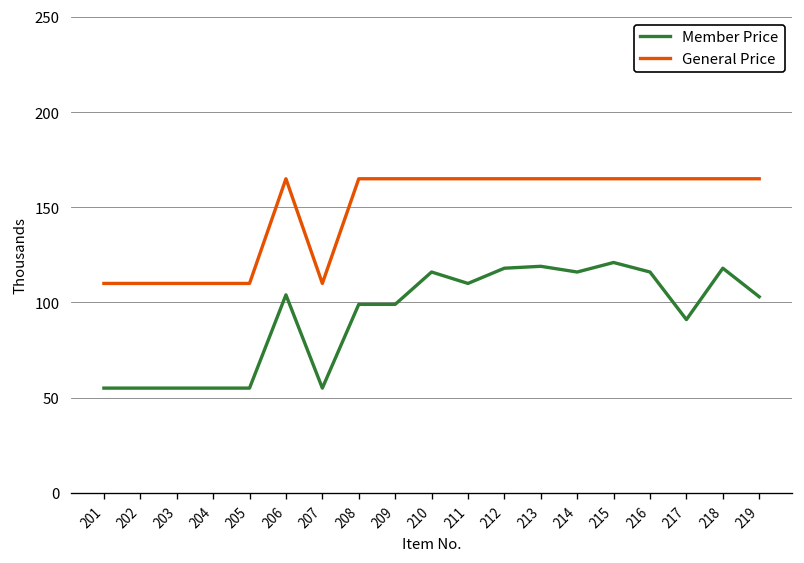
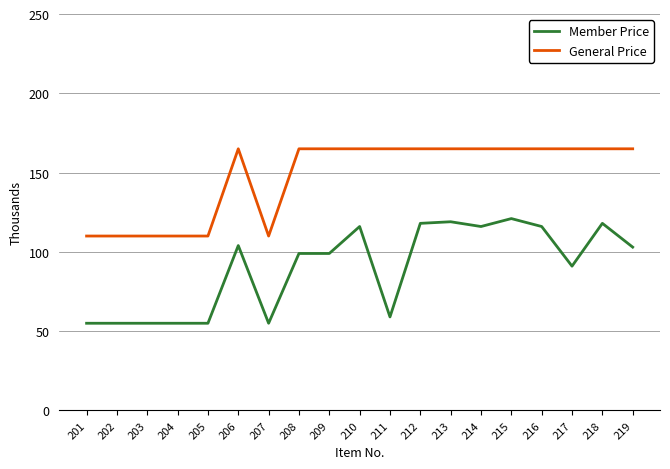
Member Price, 211: 110 -> 59
